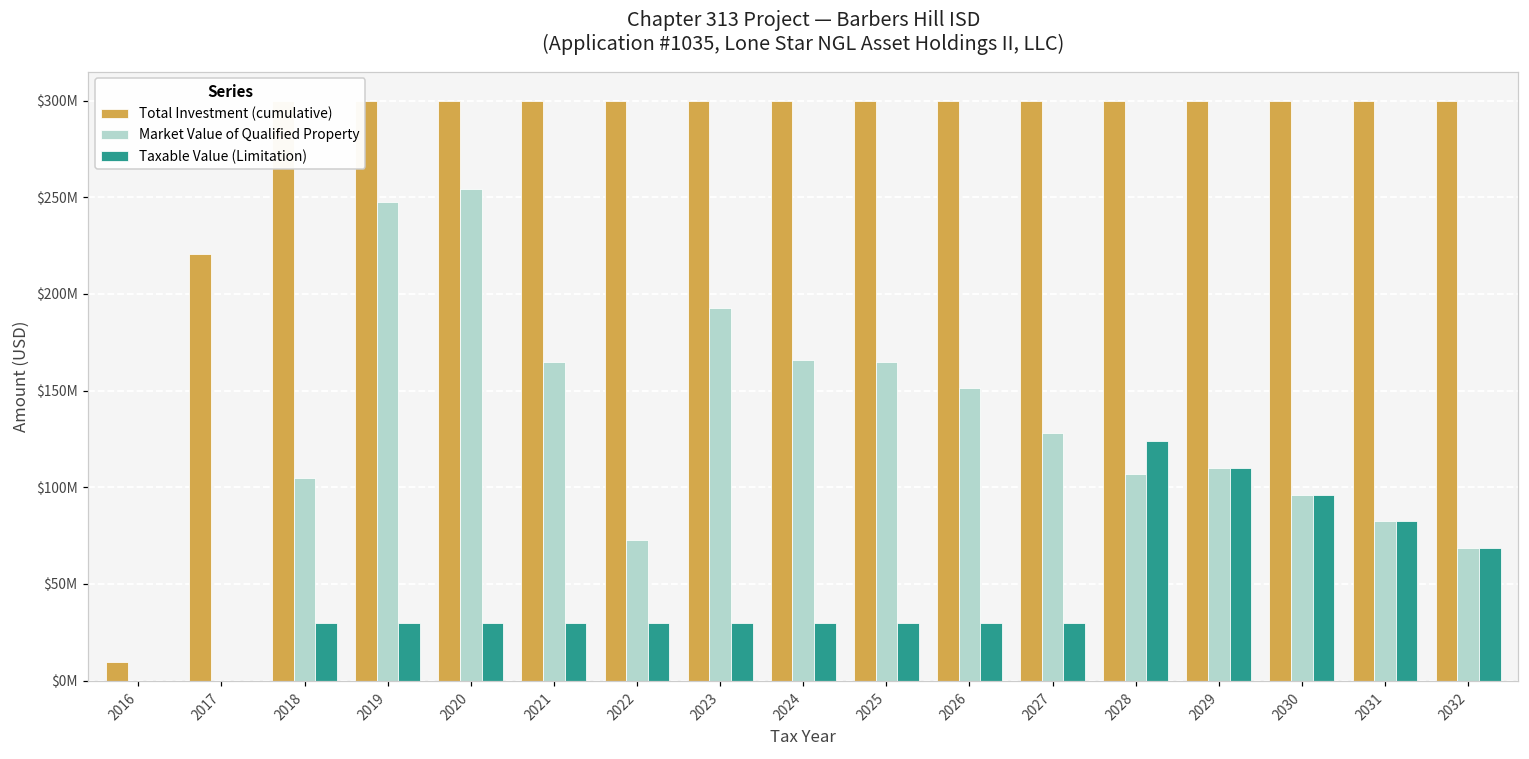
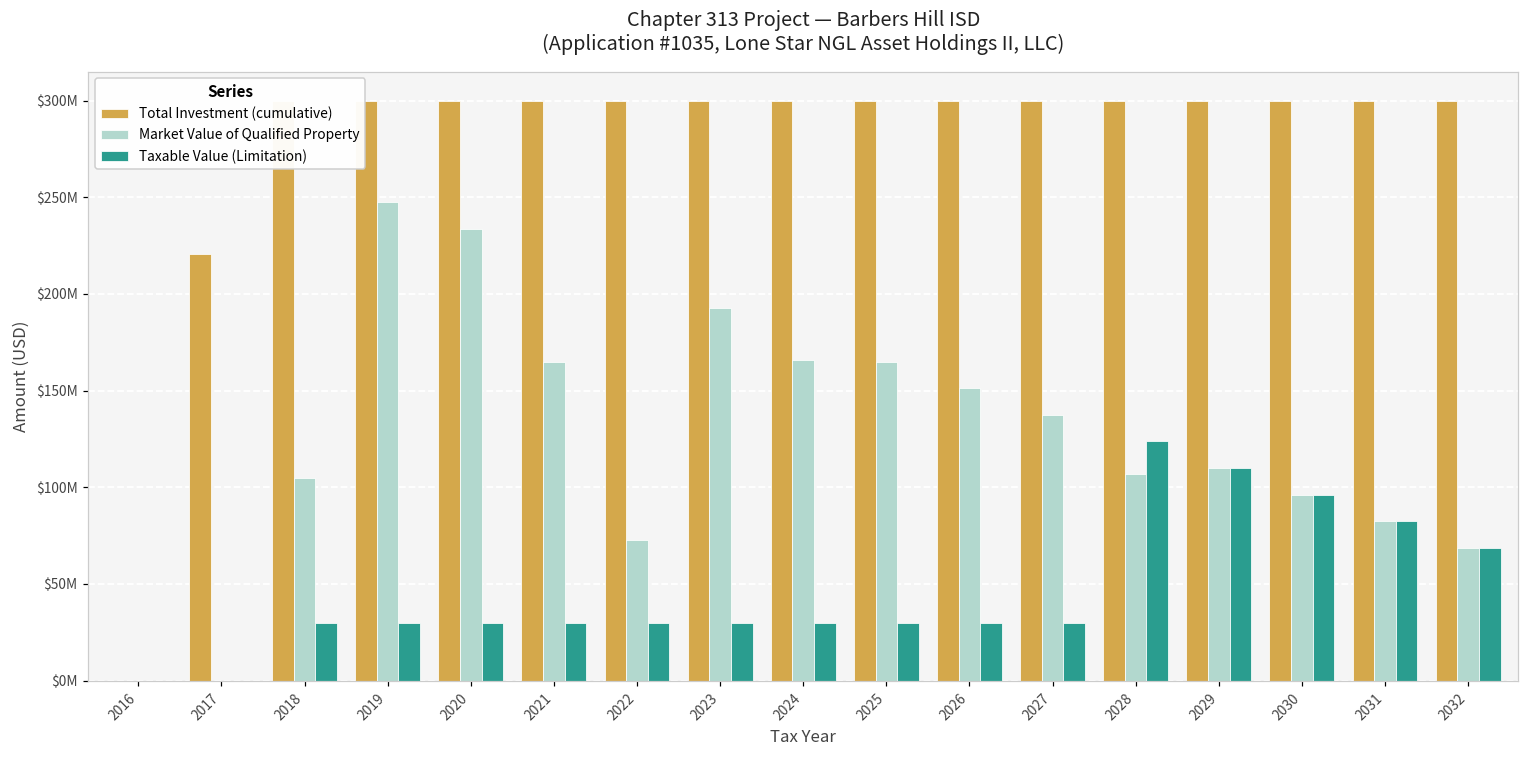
Total Investment (cumulative), 2016: $10000000 -> $0
Market Value of Qualified Property, 2020: $254000000 -> $234000000
Market Value of Qualified Property, 2027: $128000000 -> $138000000
